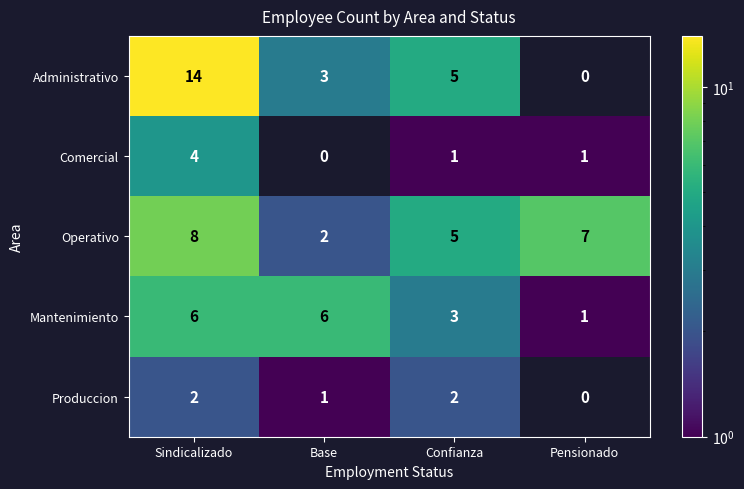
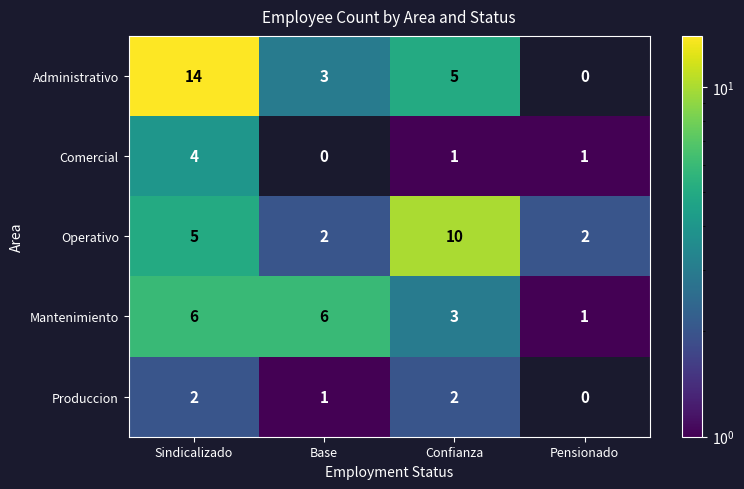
Operativo, Sindicalizado: 8 -> 5
Operativo, Confianza: 5 -> 10
Operativo, Pensionado: 7 -> 2
